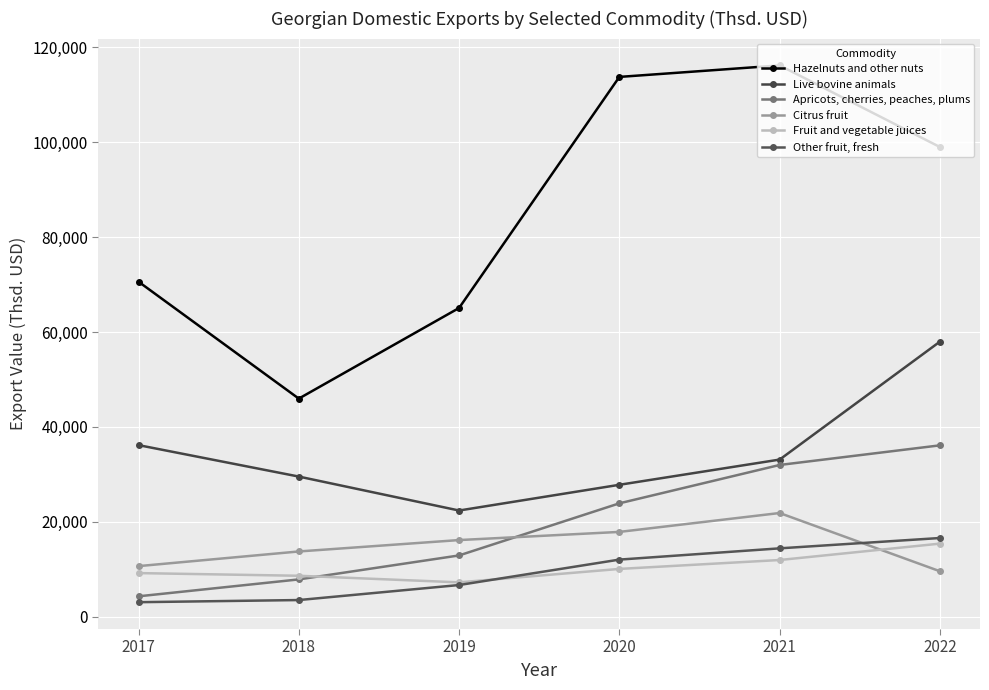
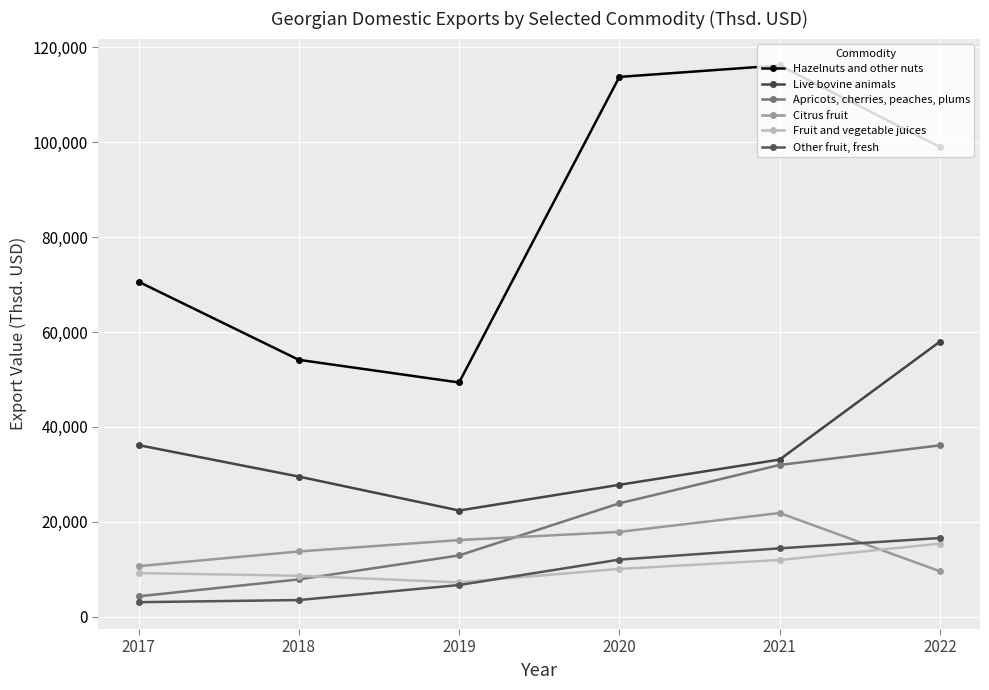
Hazelnuts and other nuts, 2018: 46,000 -> 54,000
Hazelnuts and other nuts, 2019: 65,000 -> 49,000
